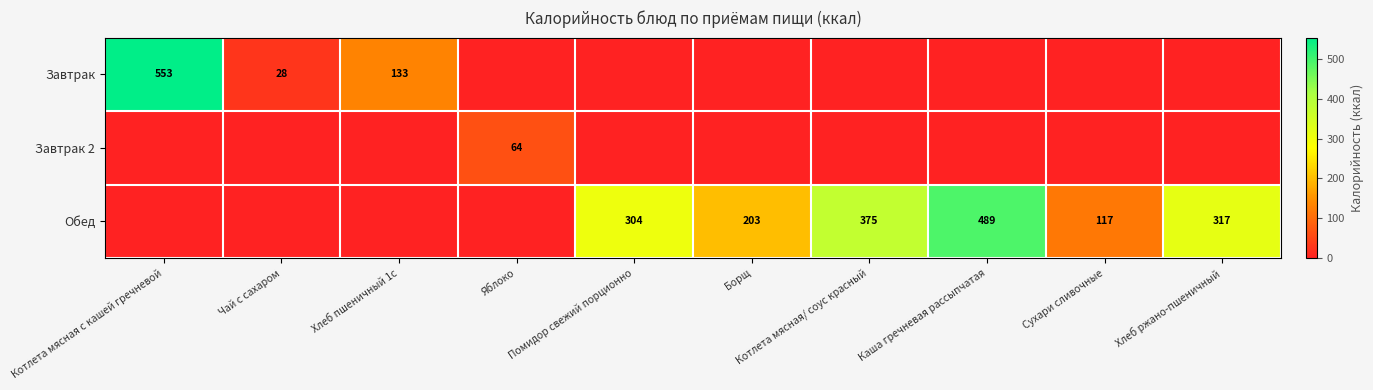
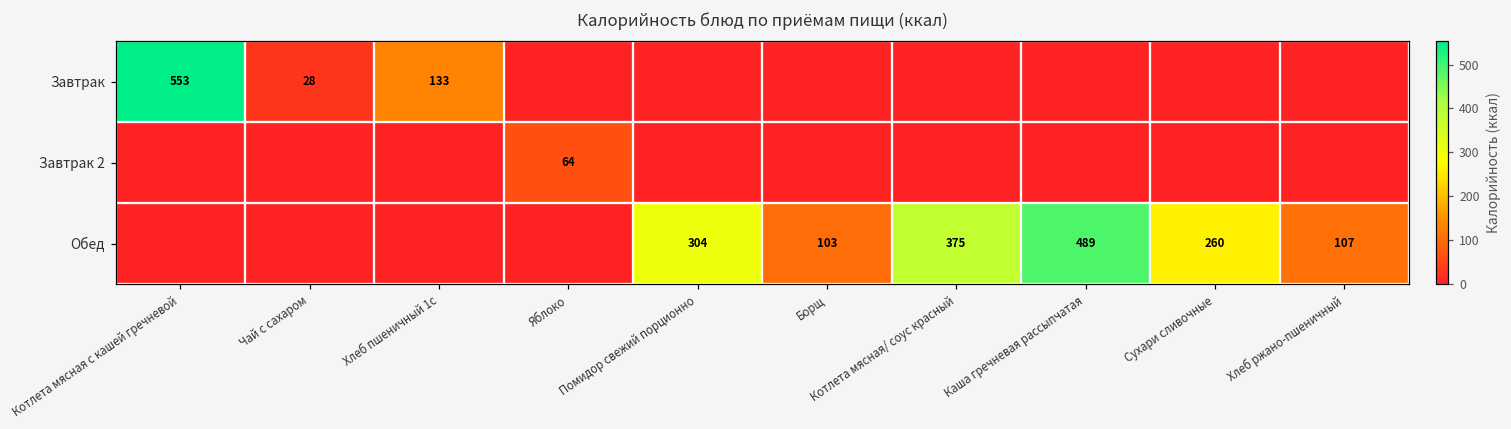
Обед, Борщ: 203 -> 103
Обед, Сухари сливочные: 117 -> 260
Обед, Хлеб ржано-пшеничный: 317 -> 107
